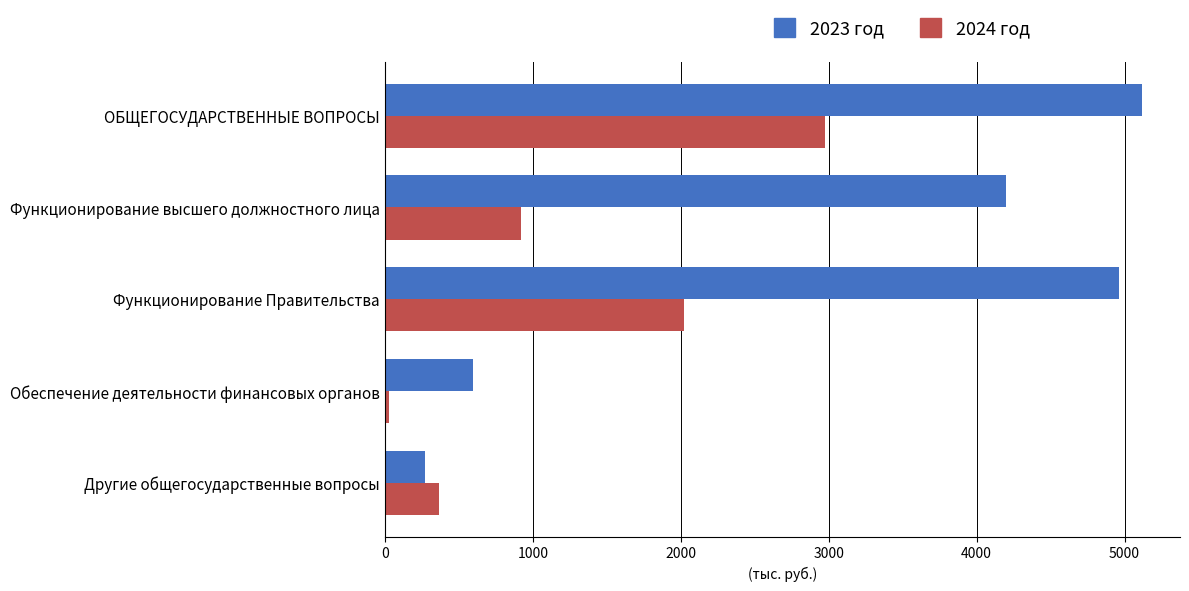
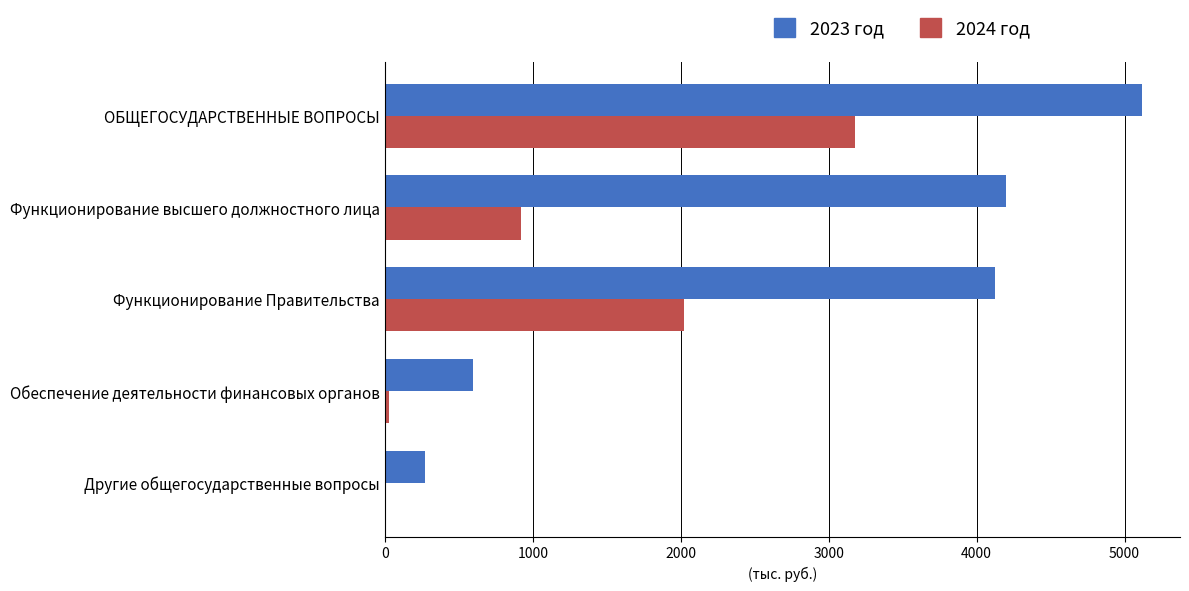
2024 год, ОБЩЕГОСУДАРСТВЕННЫЕ ВОПРОСЫ: 2970 -> 3180
2023 год, Функционирование Правительства: 4960 -> 4130
2024 год, Другие общегосударственные вопросы: 370 -> 0
